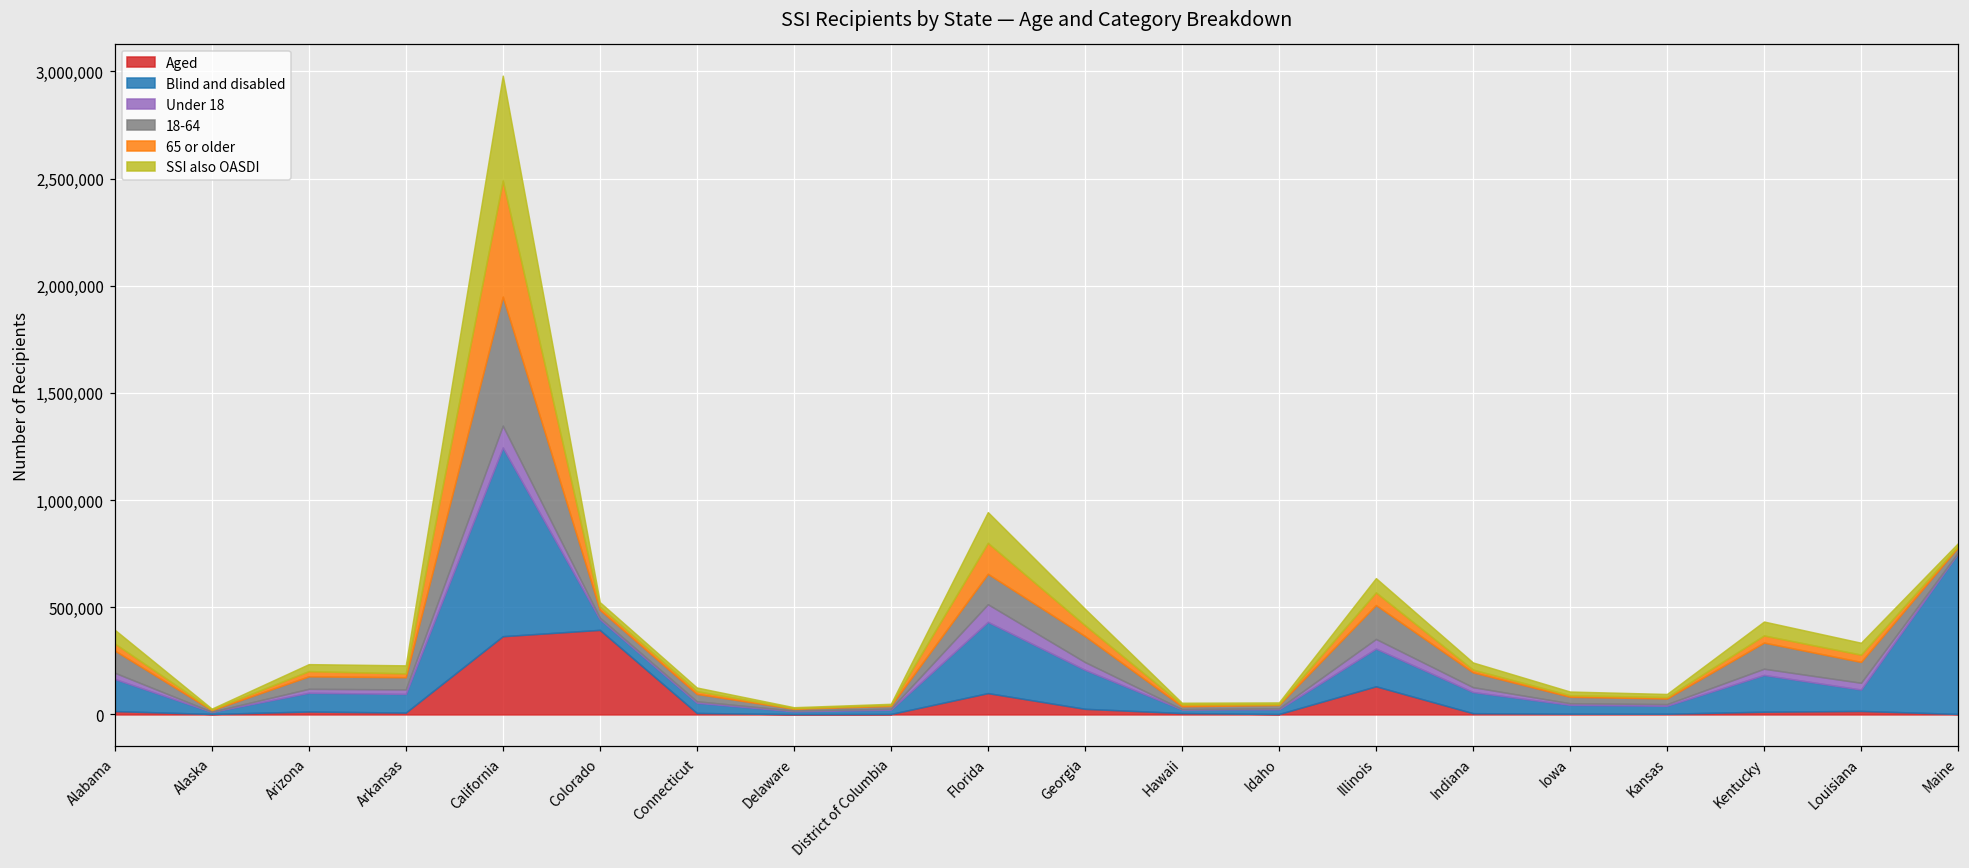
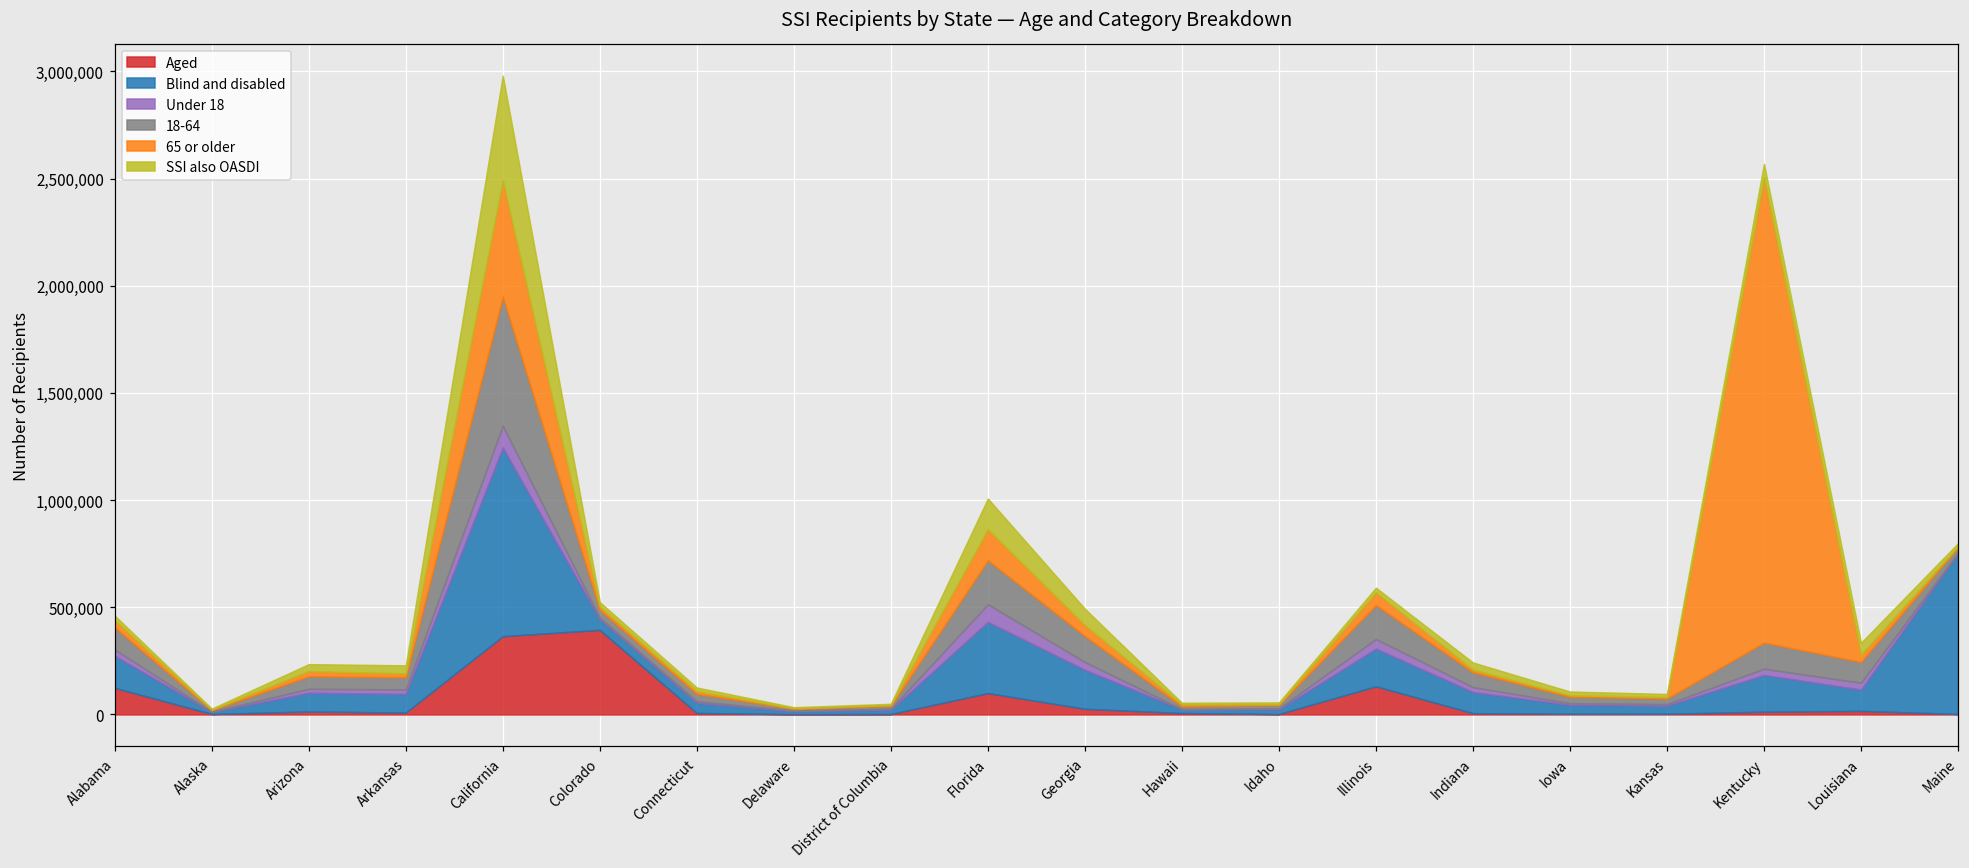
Aged, Alabama: 20,000 -> 120,000
SSI also OASDI, Alabama: 60,000 -> 20,000
18-64, Florida: 140,000 -> 210,000
SSI also OASDI, Illinois: 70,000 -> 20,000
65 or older, Kentucky: 30,000 -> 2,170,000
